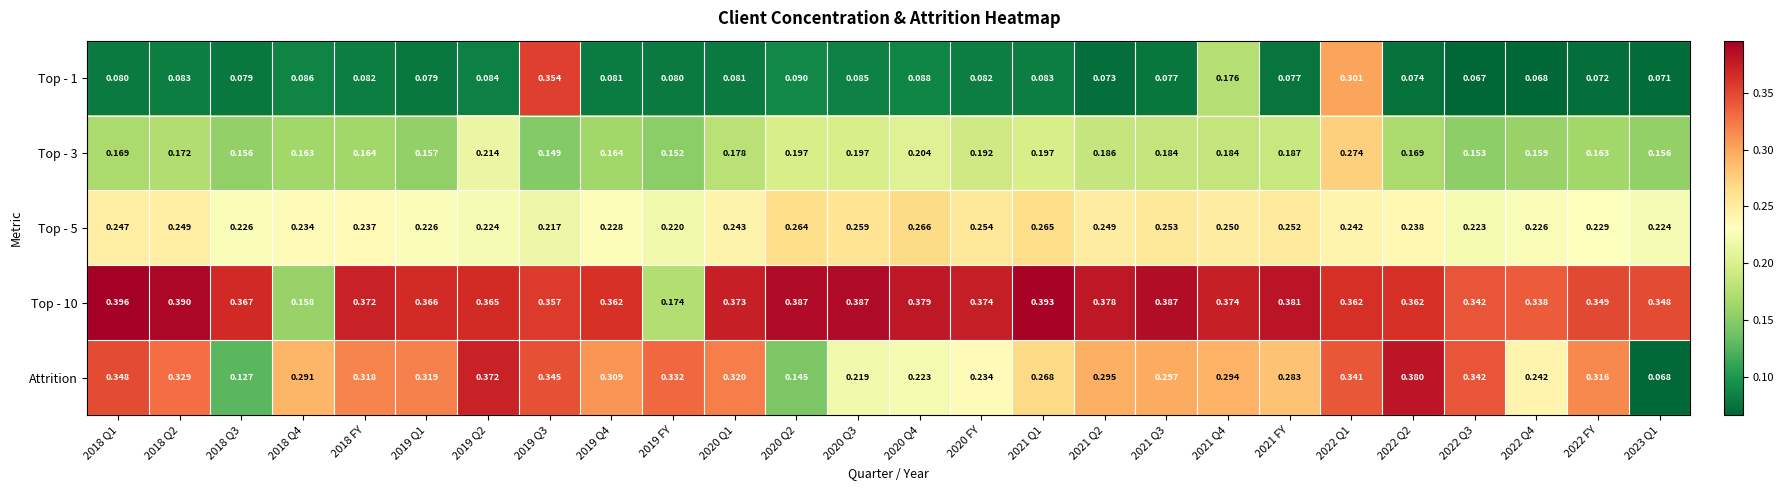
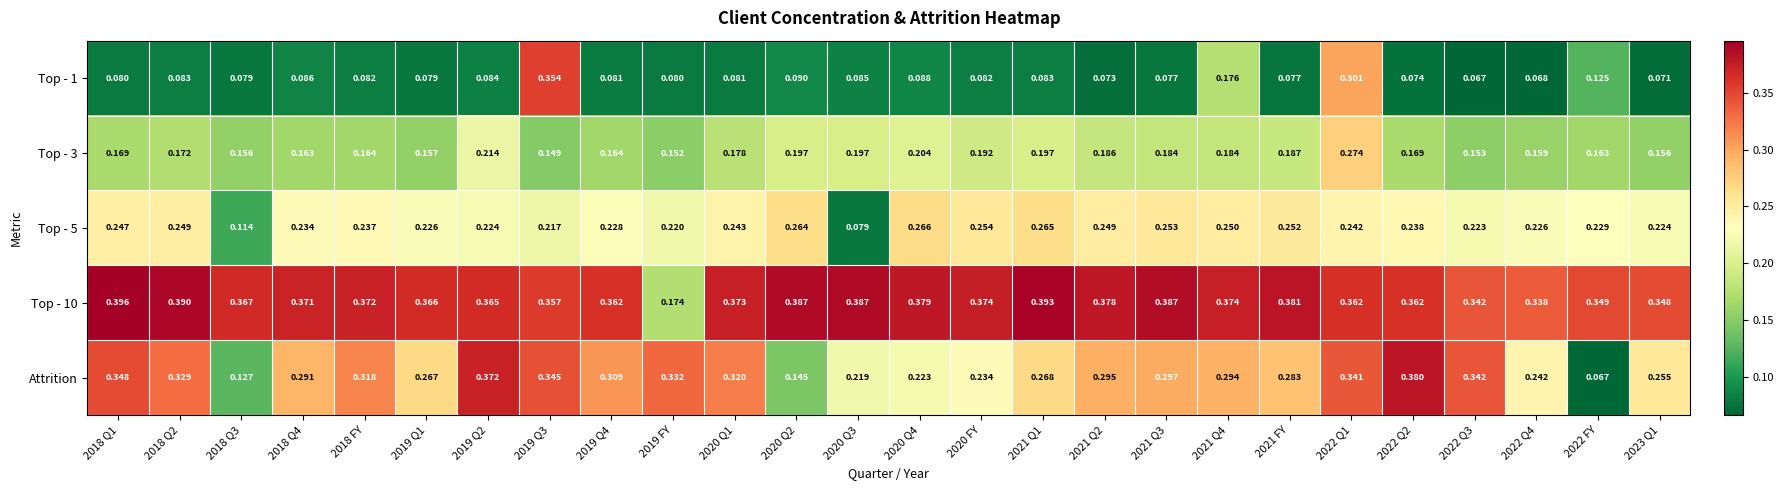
Top - 1, 2022 FY: 0.072 -> 0.125
Top - 5, 2018 Q3: 0.226 -> 0.114
Top - 5, 2020 Q3: 0.259 -> 0.079
Top - 10, 2018 Q4: 0.158 -> 0.371
Attrition, 2019 Q1: 0.319 -> 0.267
Attrition, 2022 FY: 0.316 -> 0.067
Attrition, 2023 Q1: 0.068 -> 0.255
